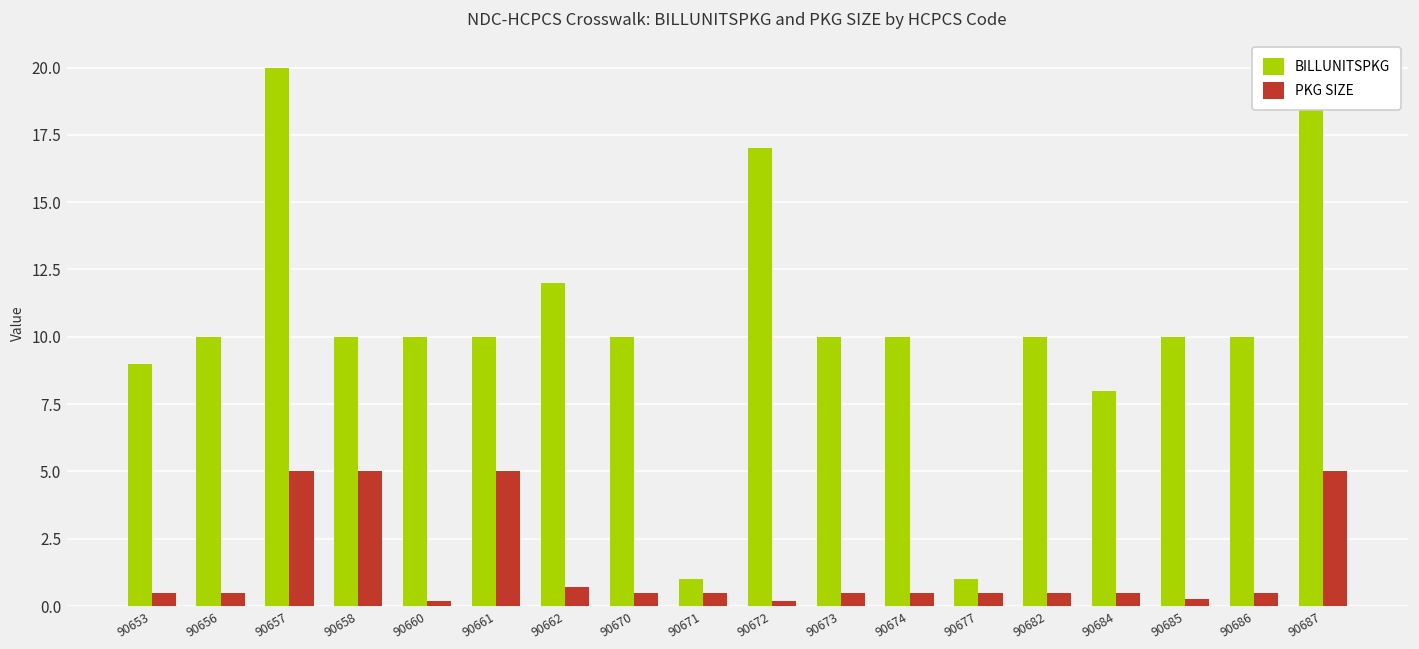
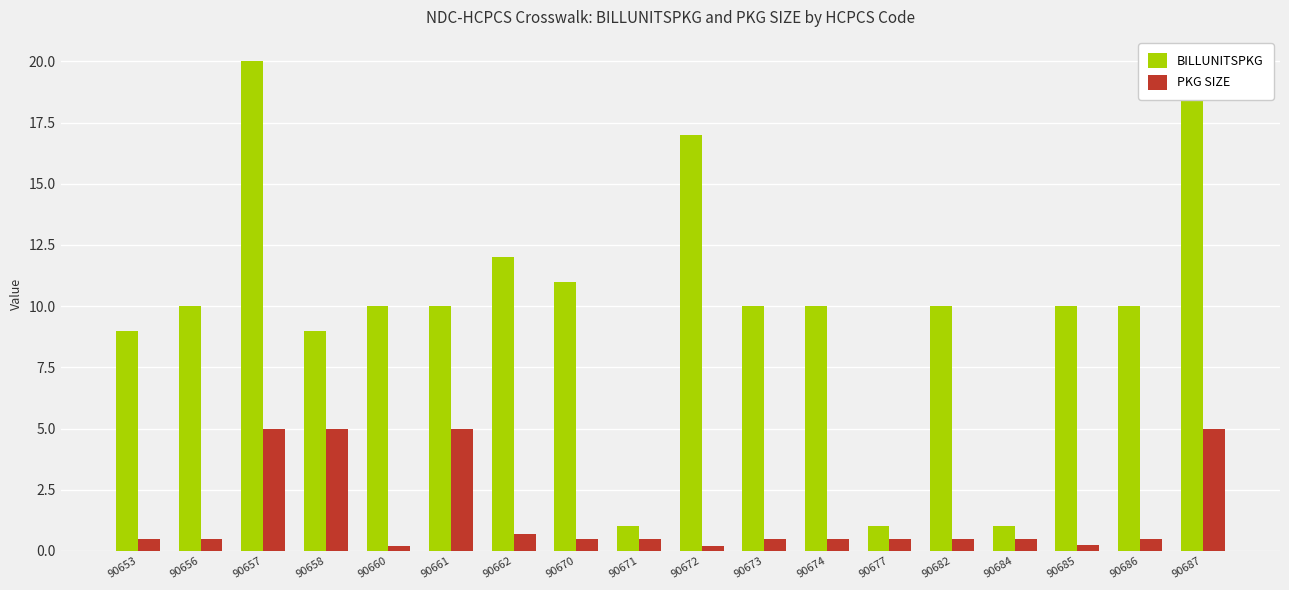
BILLUNITSPKG, 90658: 10 -> 9
BILLUNITSPKG, 90670: 10 -> 11
BILLUNITSPKG, 90684: 8 -> 1
